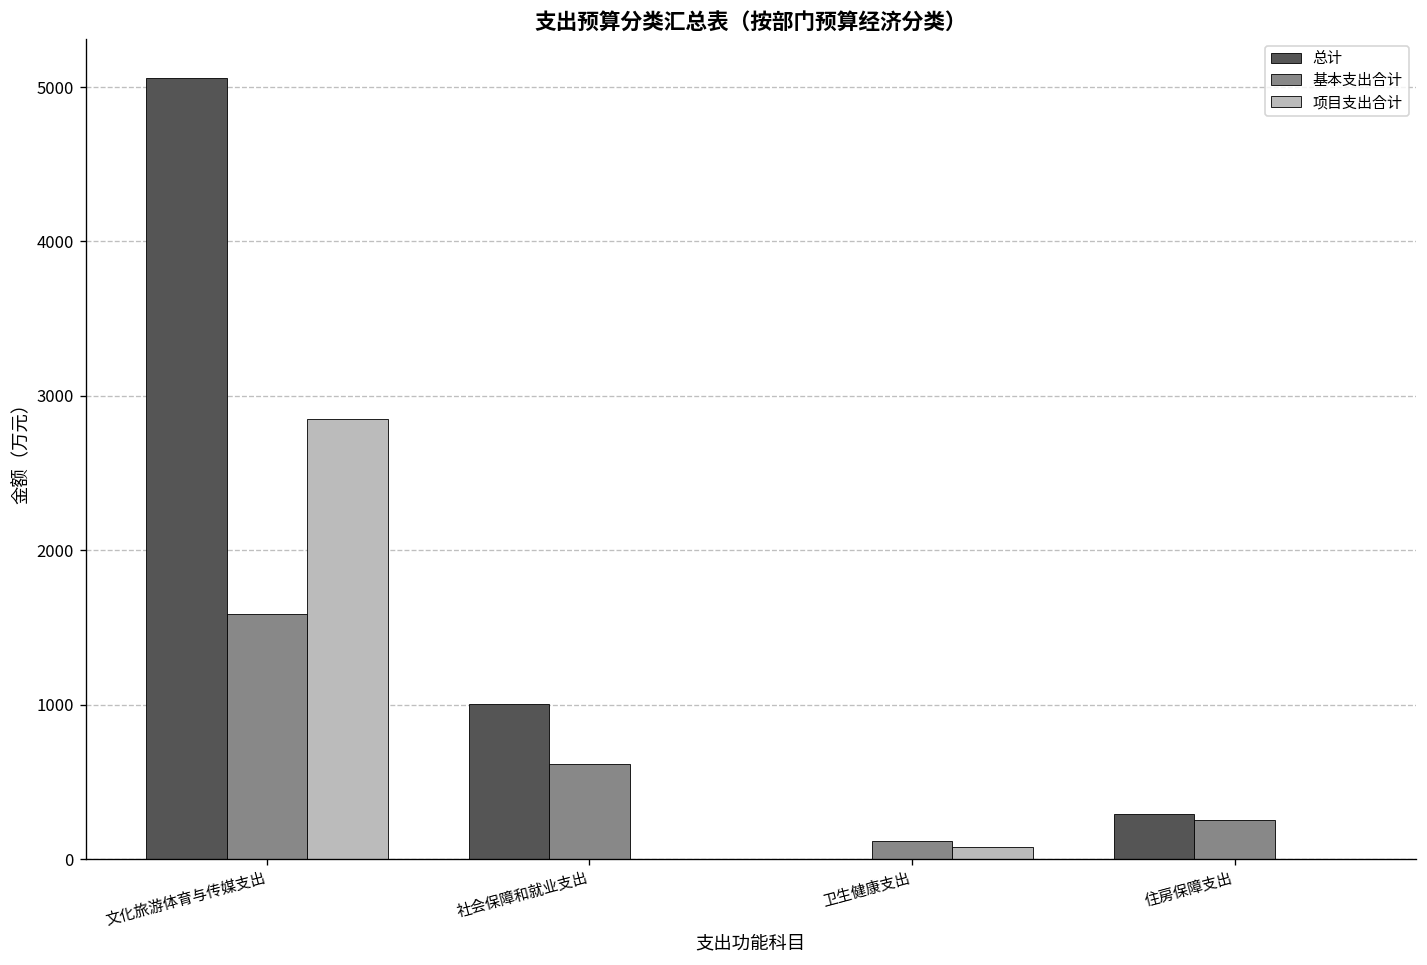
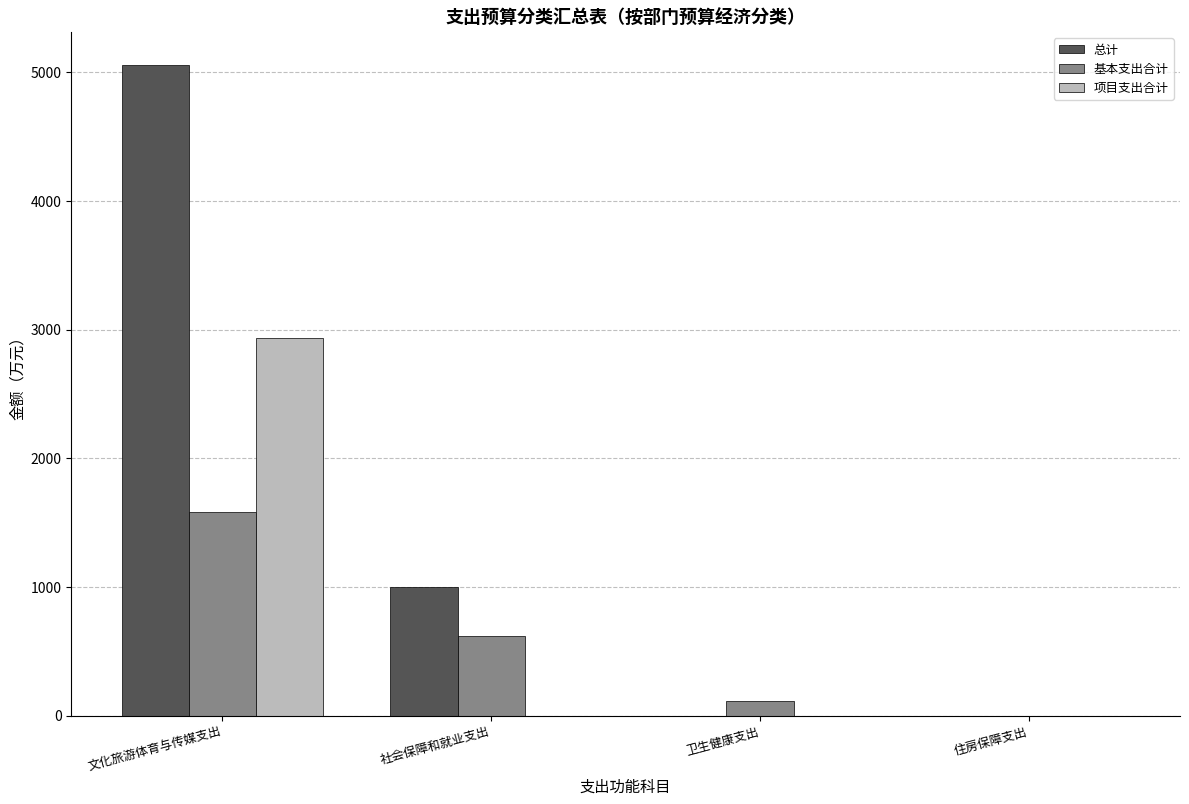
项目支出合计, 文化旅游体育与传媒支出: 2850 -> 2930
项目支出合计, 卫生健康支出: 70 -> 0
总计, 住房保障支出: 290 -> 0
基本支出合计, 住房保障支出: 250 -> 0
